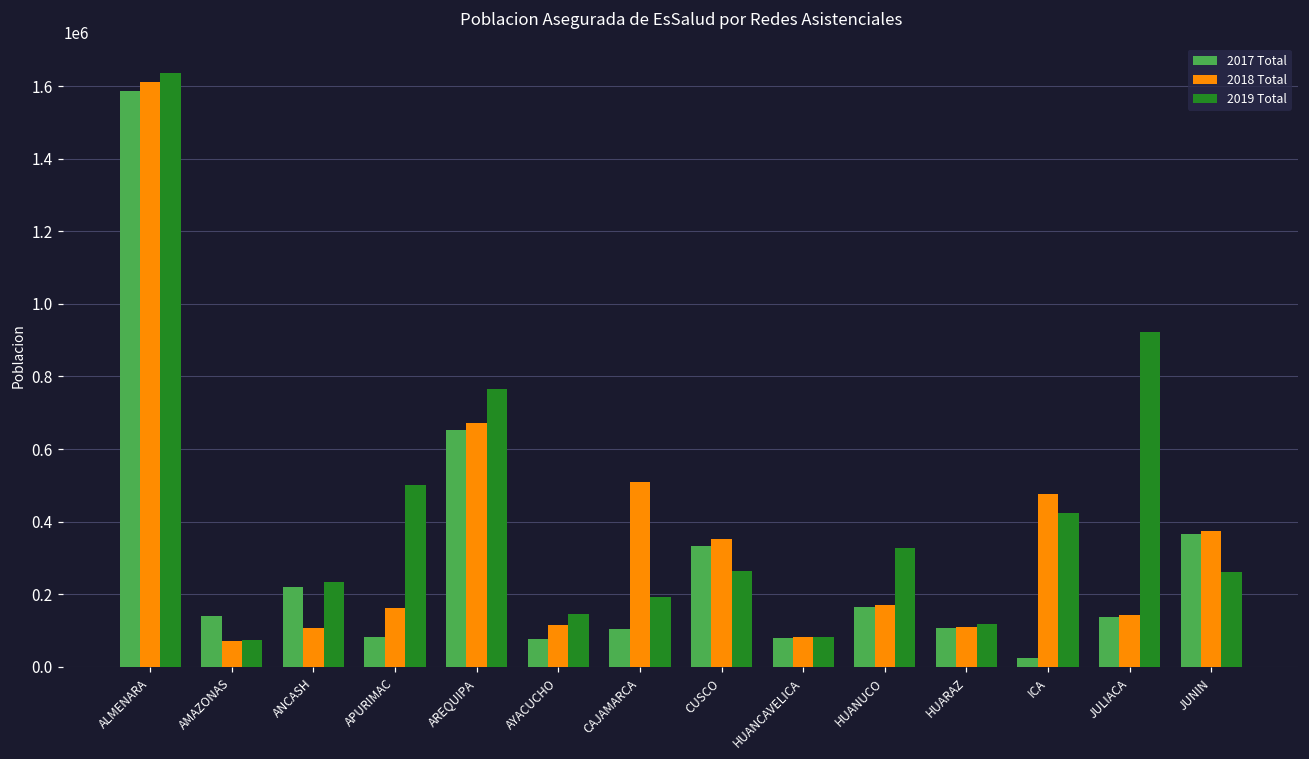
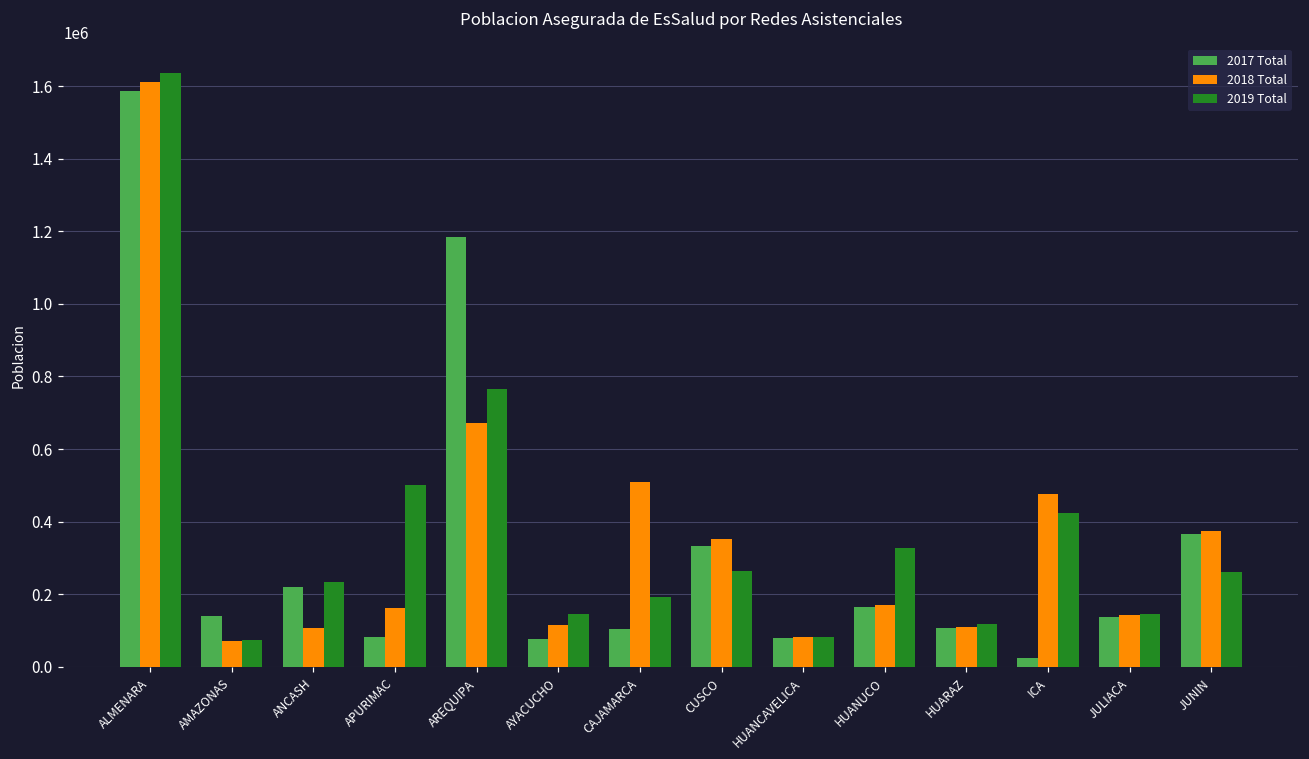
2017 Total, AREQUIPA: 650000 -> 1180000
2019 Total, JULIACA: 920000 -> 150000
